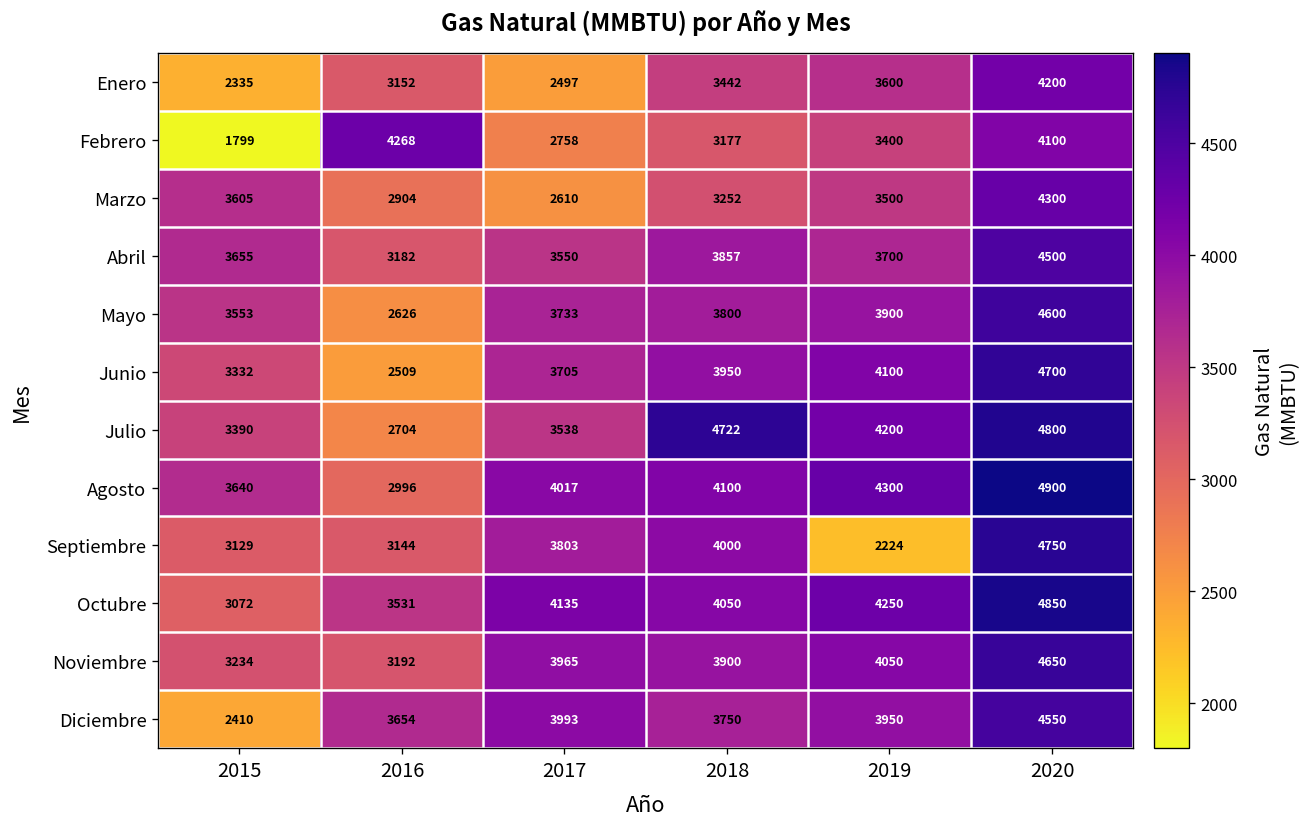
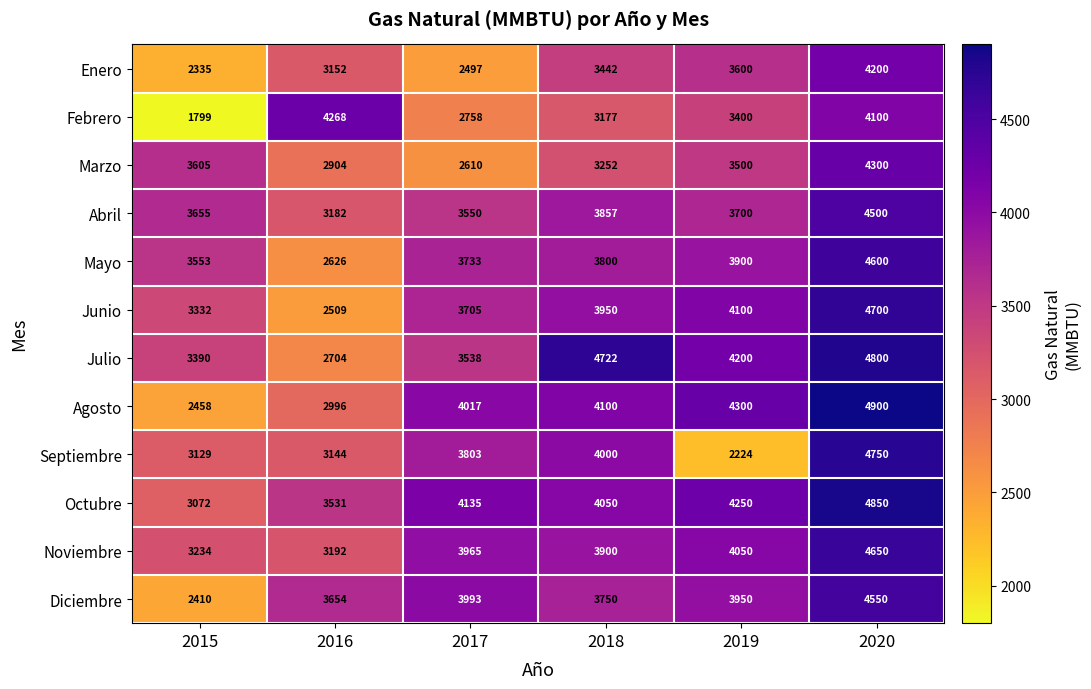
Agosto, 2015: 3640 -> 2458
